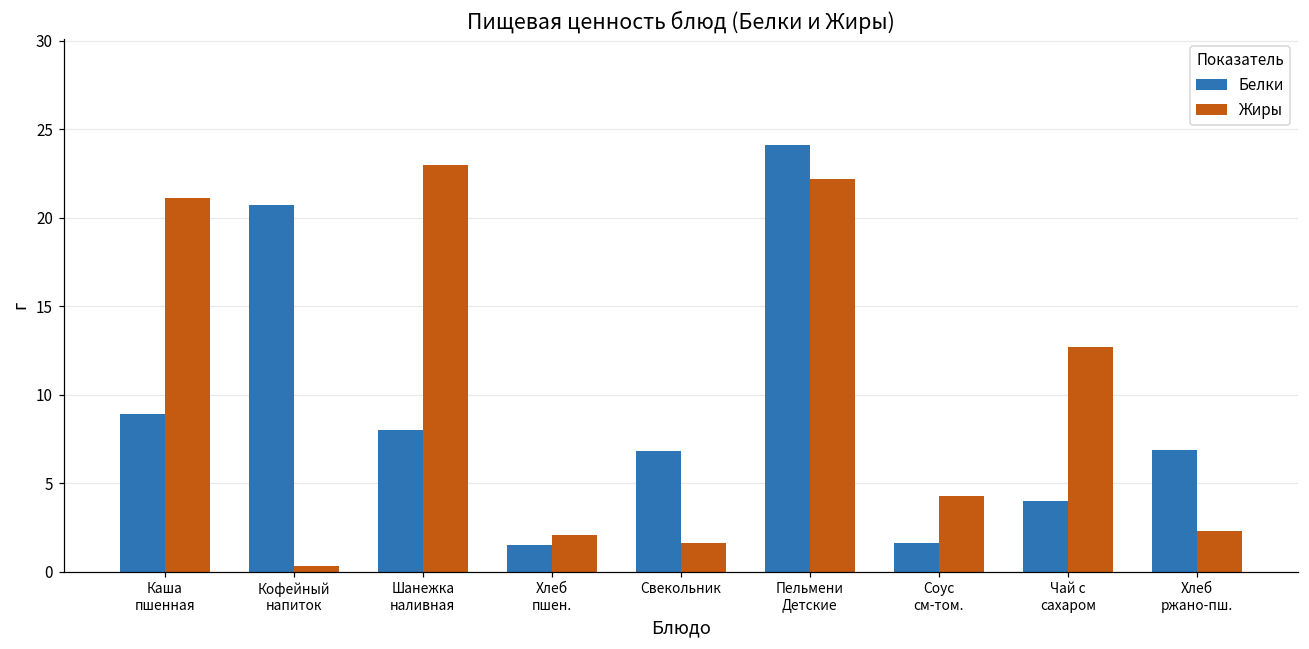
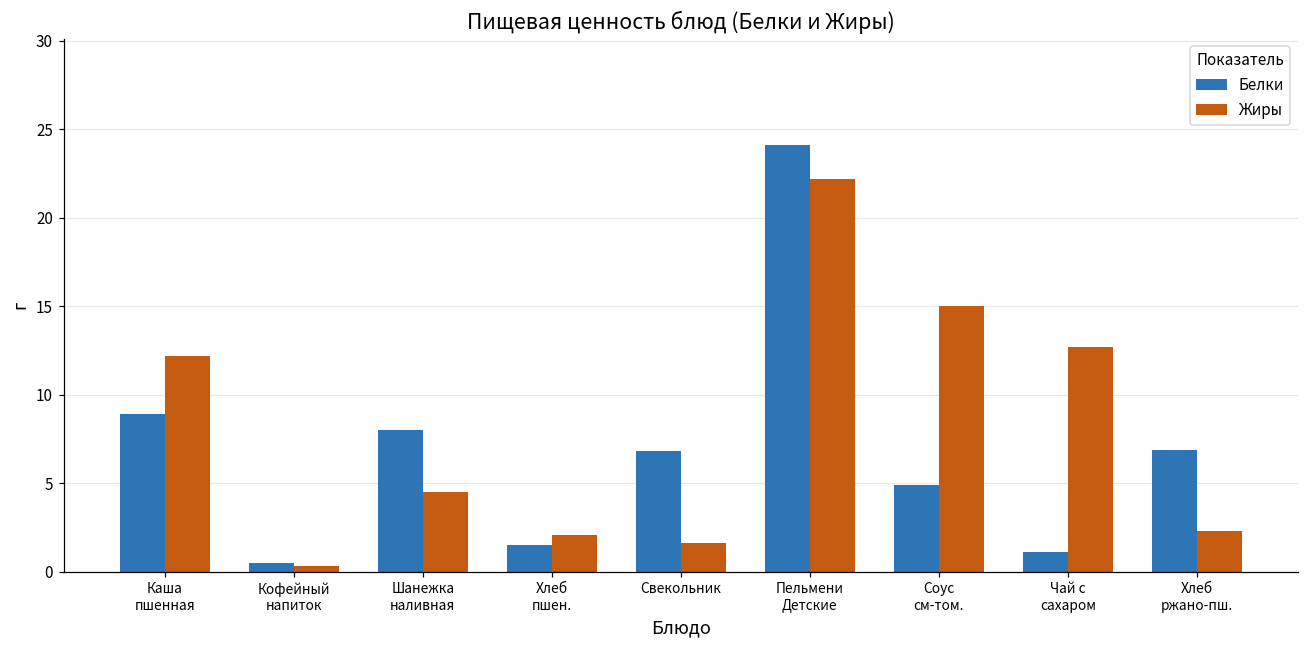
Жиры, Каша пшенная: 21.1 -> 12.2
Белки, Кофейный напиток: 20.7 -> 0.5
Жиры, Шанежка наливная: 23.0 -> 4.5
Белки, Соус см-том.: 1.6 -> 4.9
Жиры, Соус см-том.: 4.3 -> 15.0
Белки, Чай с сахаром: 4.0 -> 1.1
